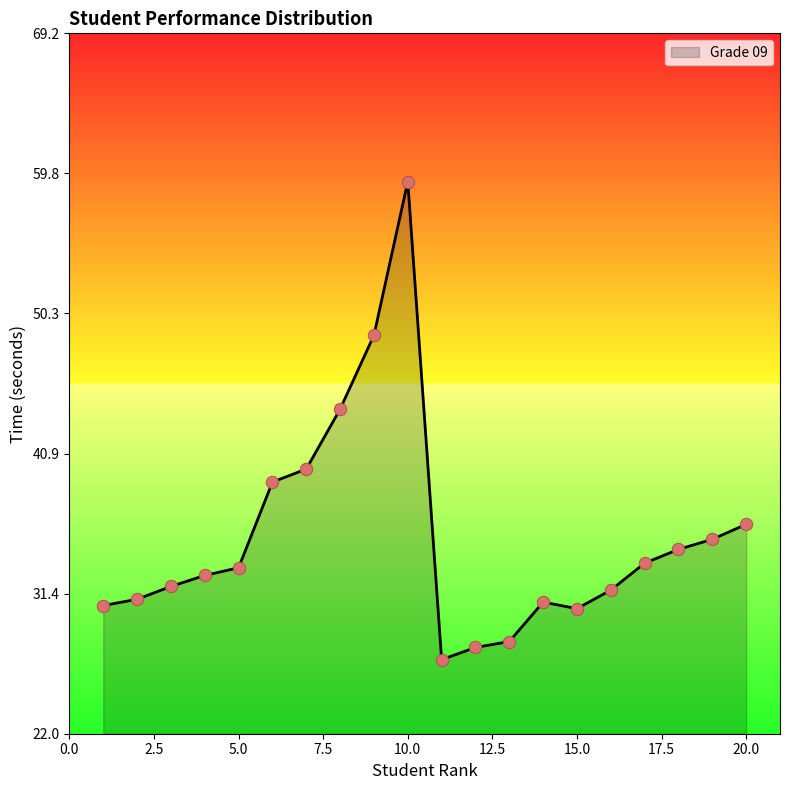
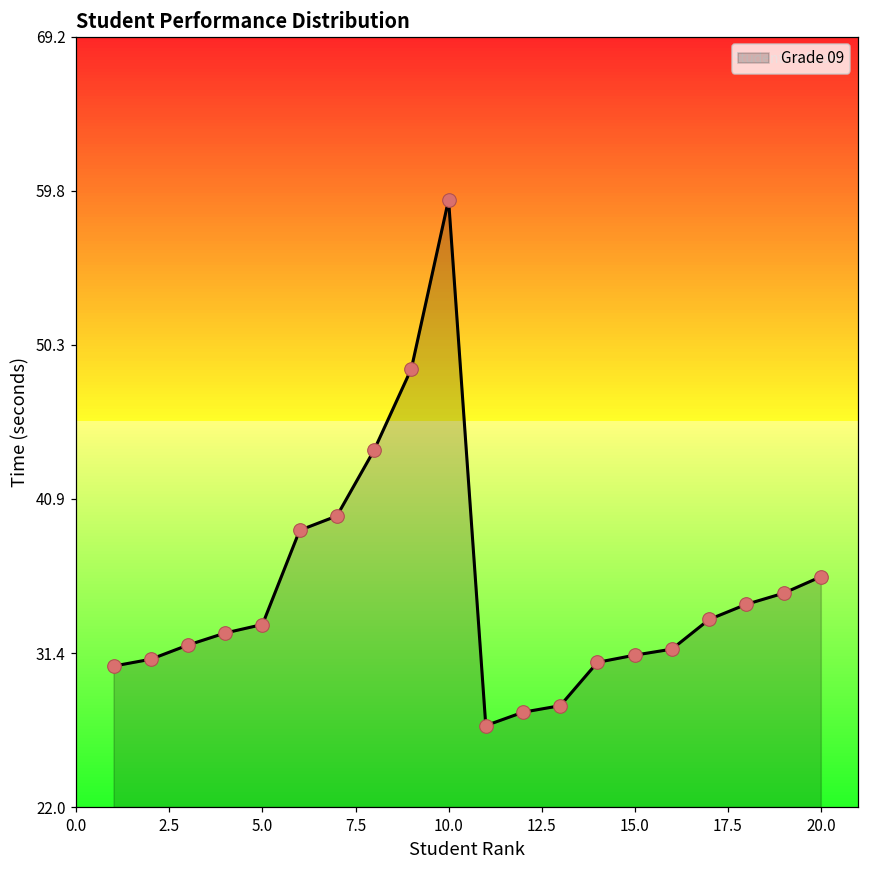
15.0: 30.4 -> 31.3
